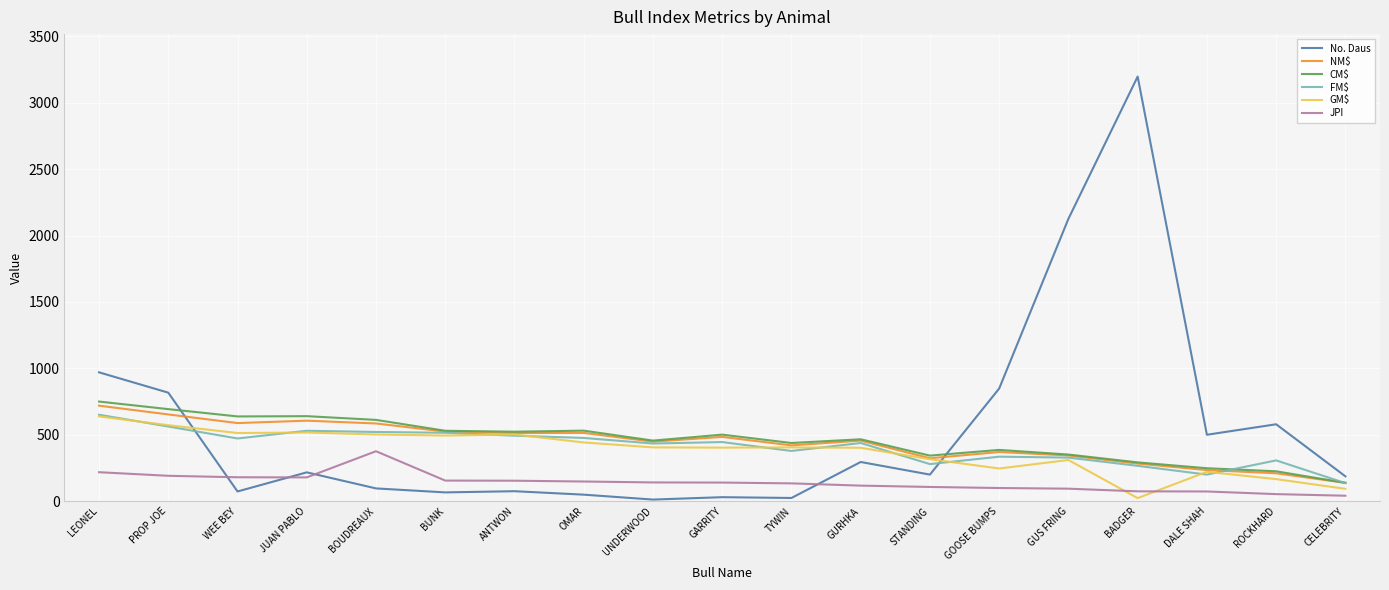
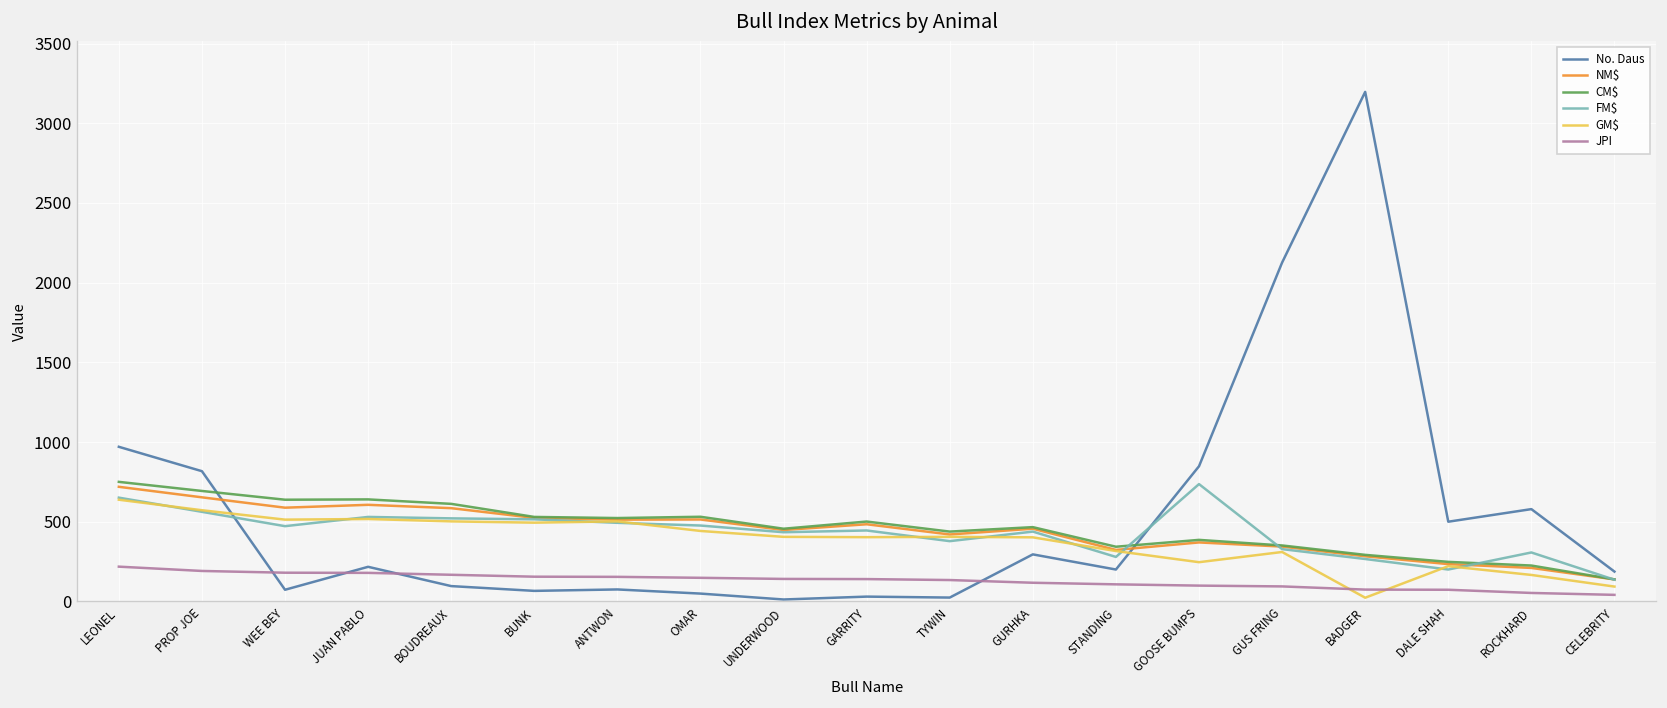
JPI, BOUDREAUX: 380 -> 170
FM$, GOOSE BUMPS: 340 -> 740
